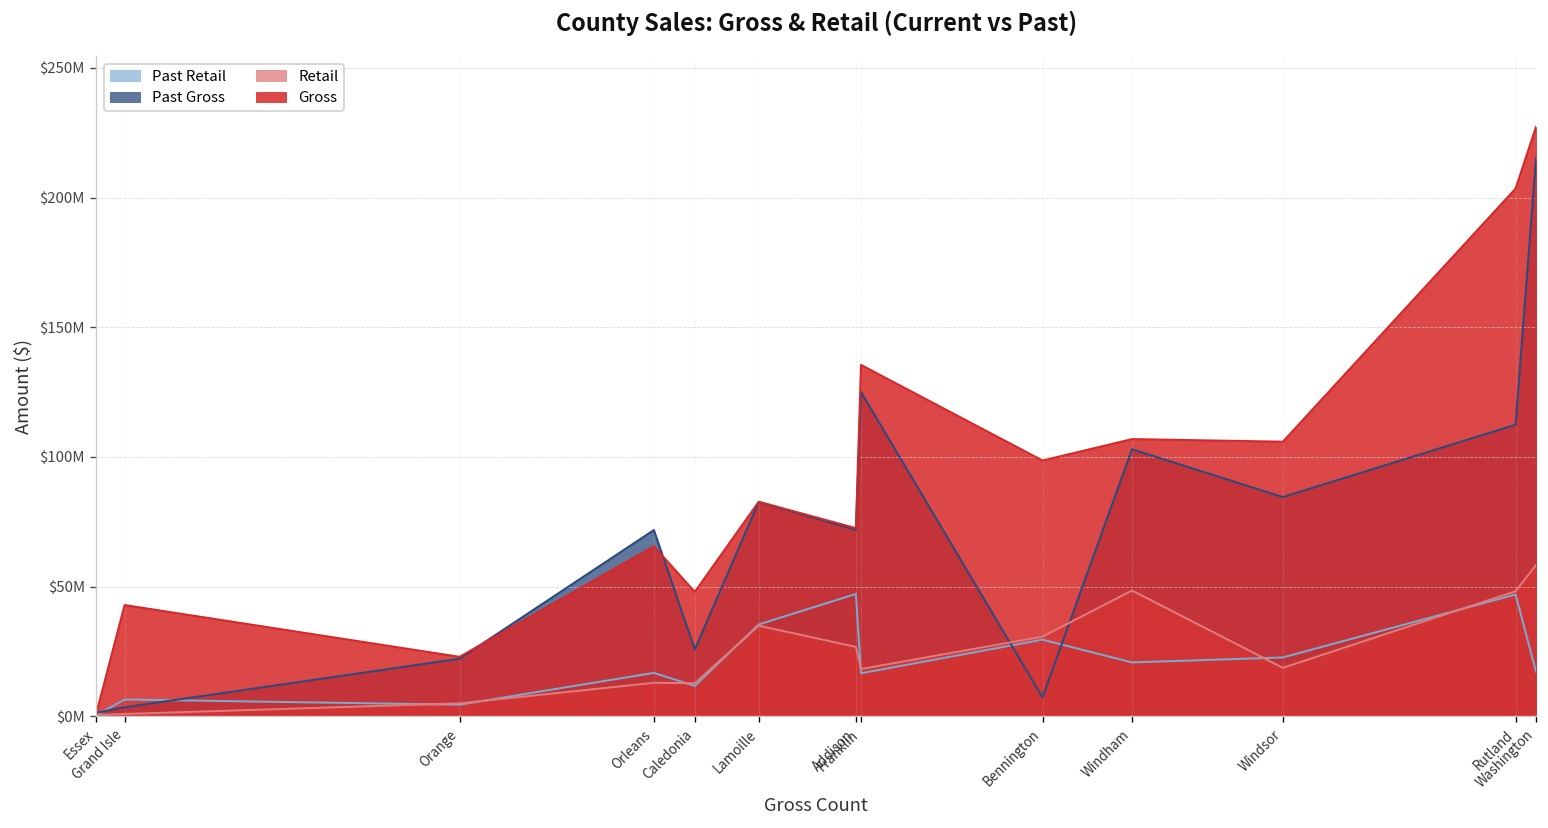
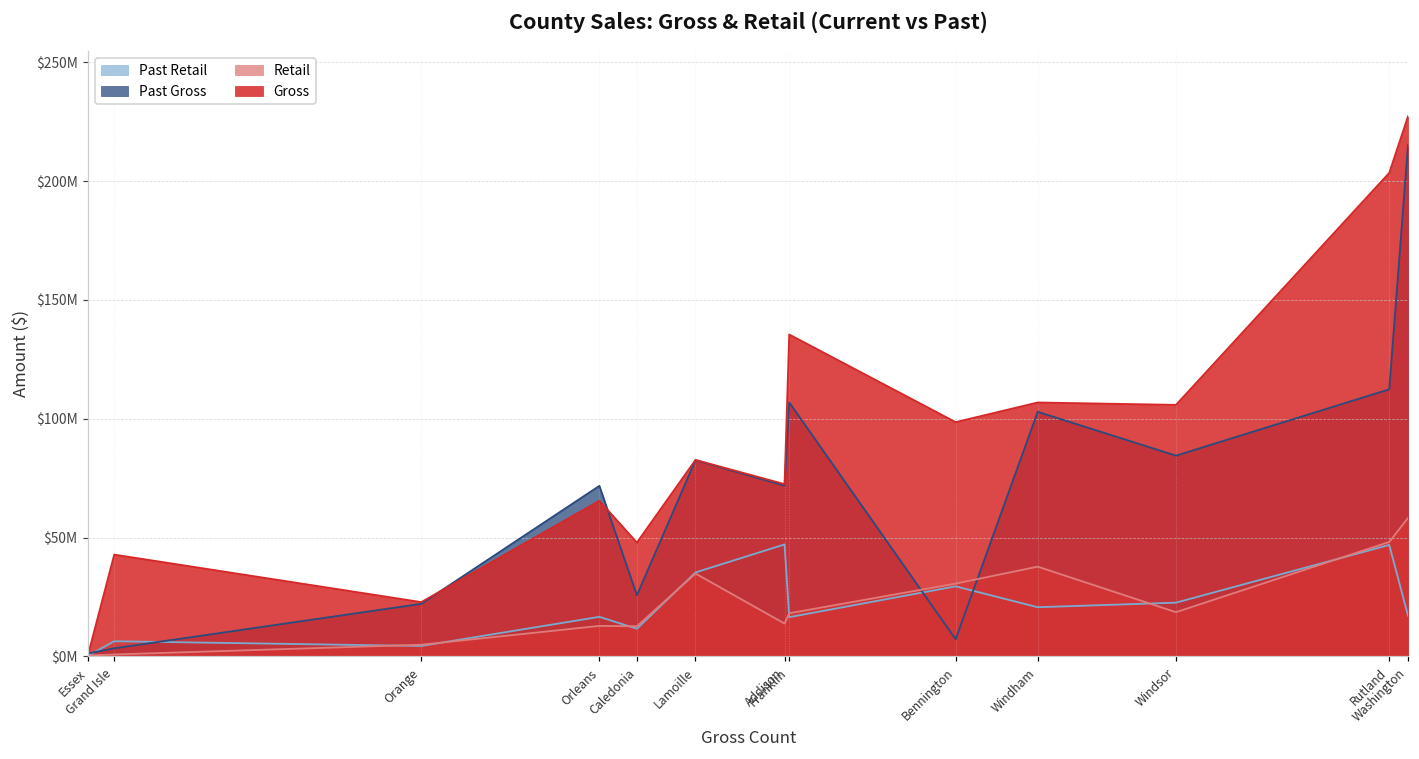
Retail, Addison: $27000000 -> $14000000
Past Gross, Franklin: $125000000 -> $107000000
Retail, Windham: $48000000 -> $38000000
